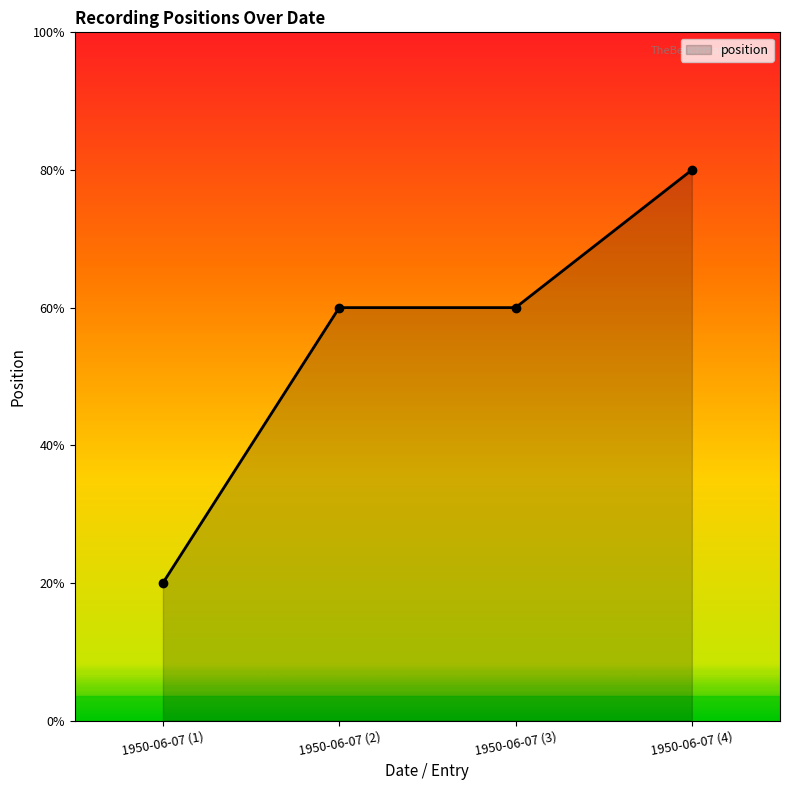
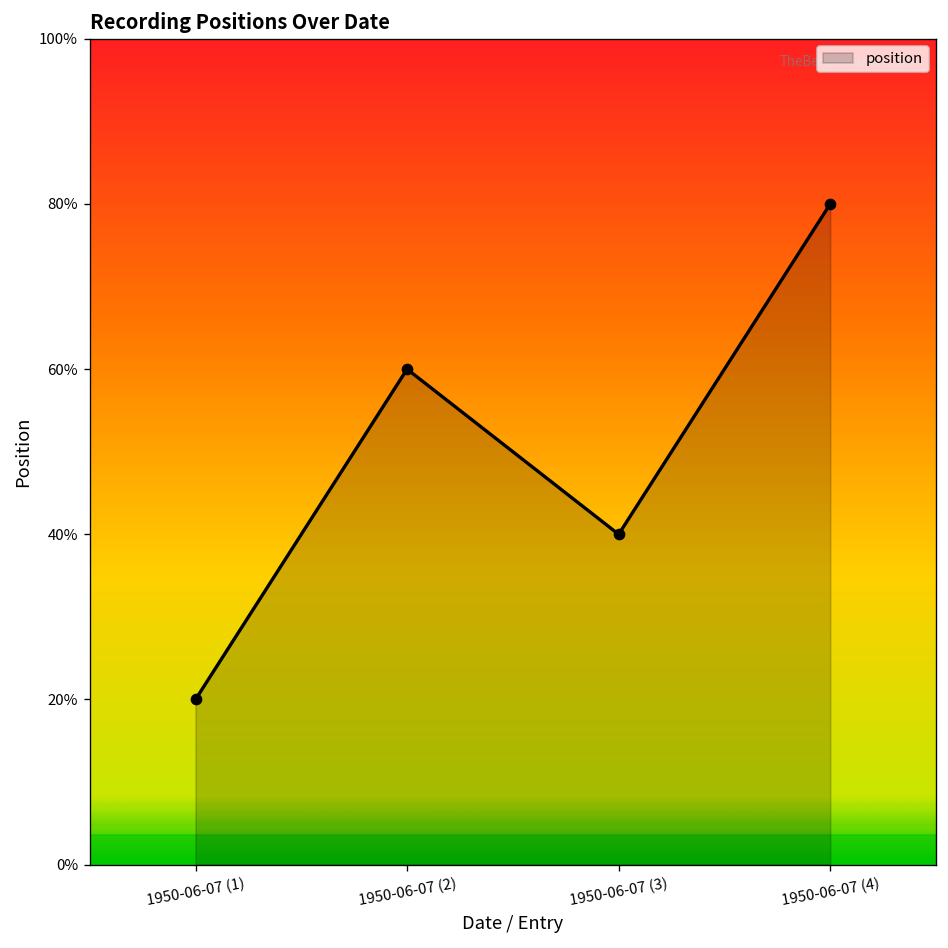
1950-06-07 (3): 60% -> 40%
